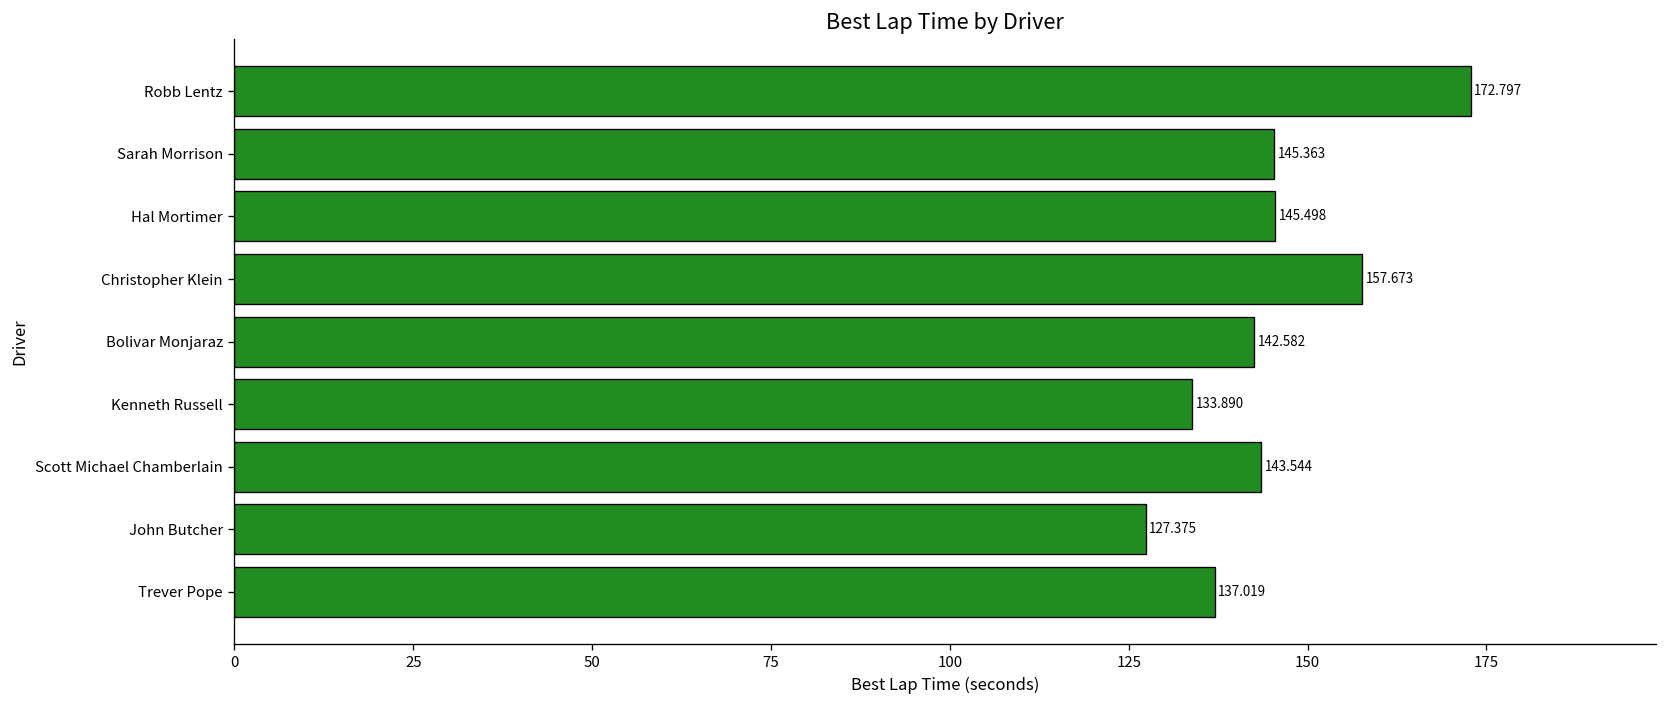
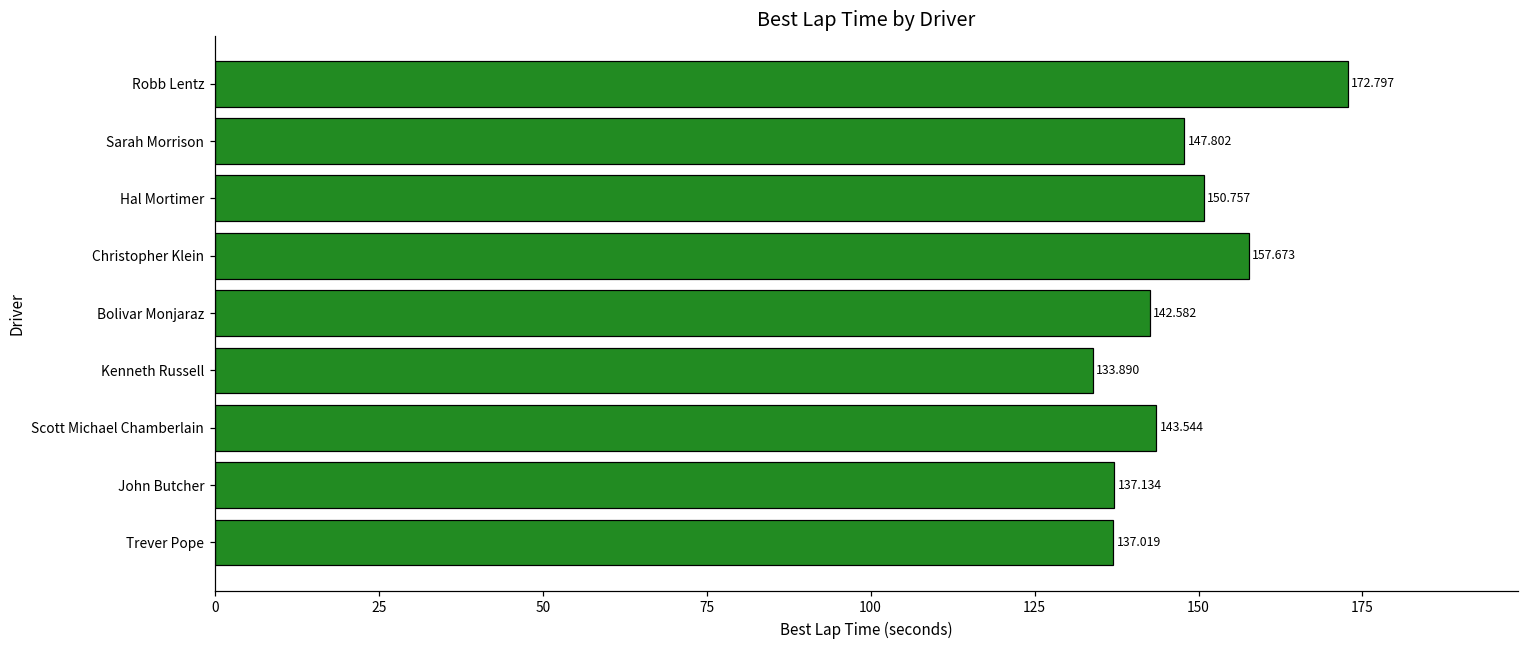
Sarah Morrison: 145.363 -> 147.802
Hal Mortimer: 145.498 -> 150.757
John Butcher: 127.375 -> 137.134
